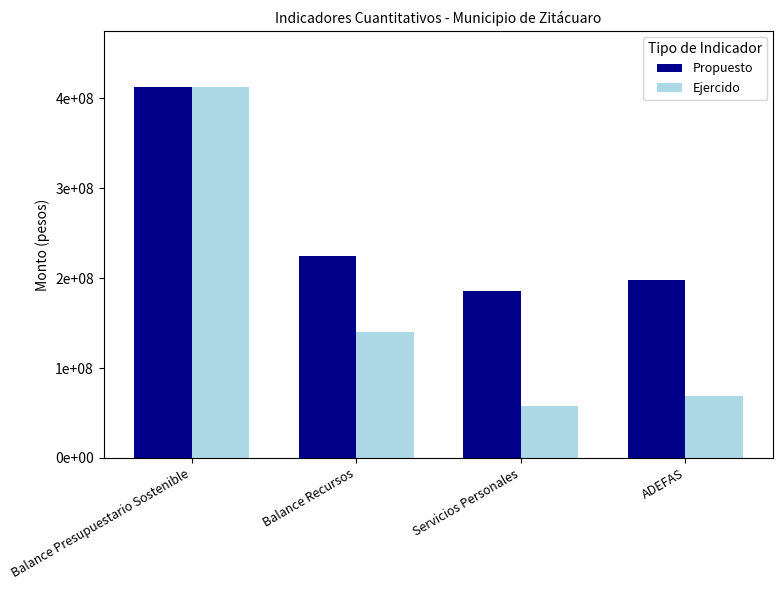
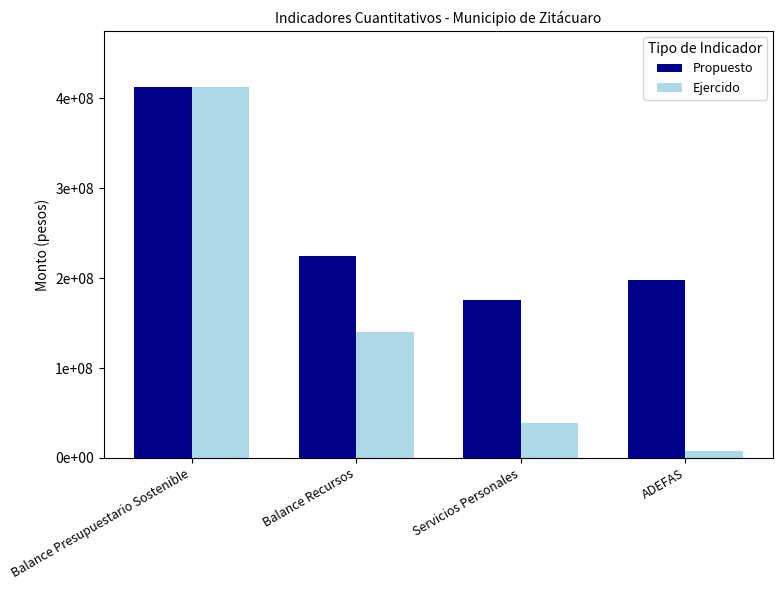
Propuesto, Servicios Personales: 190000000 -> 180000000
Ejercido, Servicios Personales: 60000000 -> 40000000
Ejercido, ADEFAS: 70000000 -> 10000000
